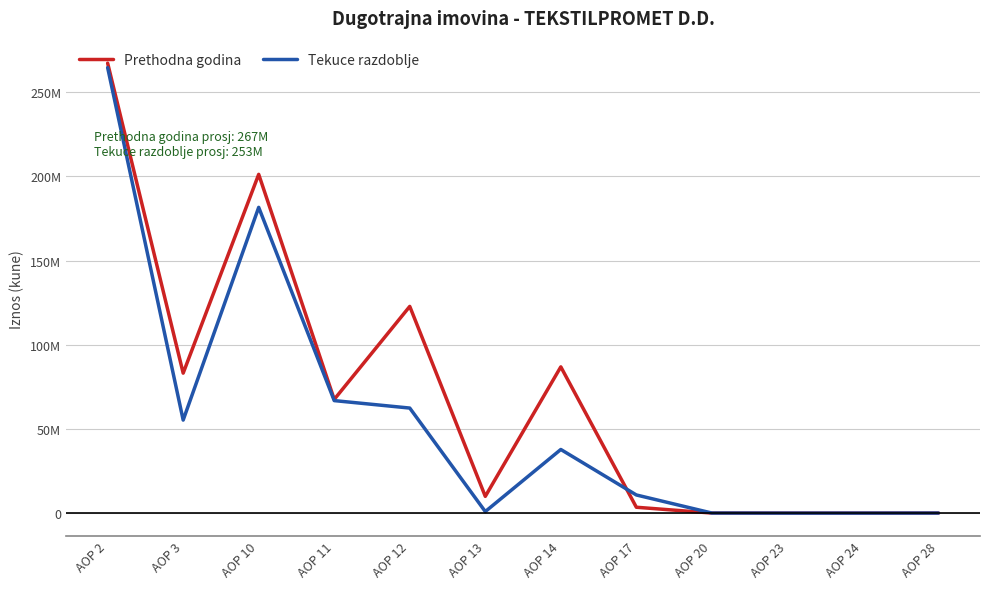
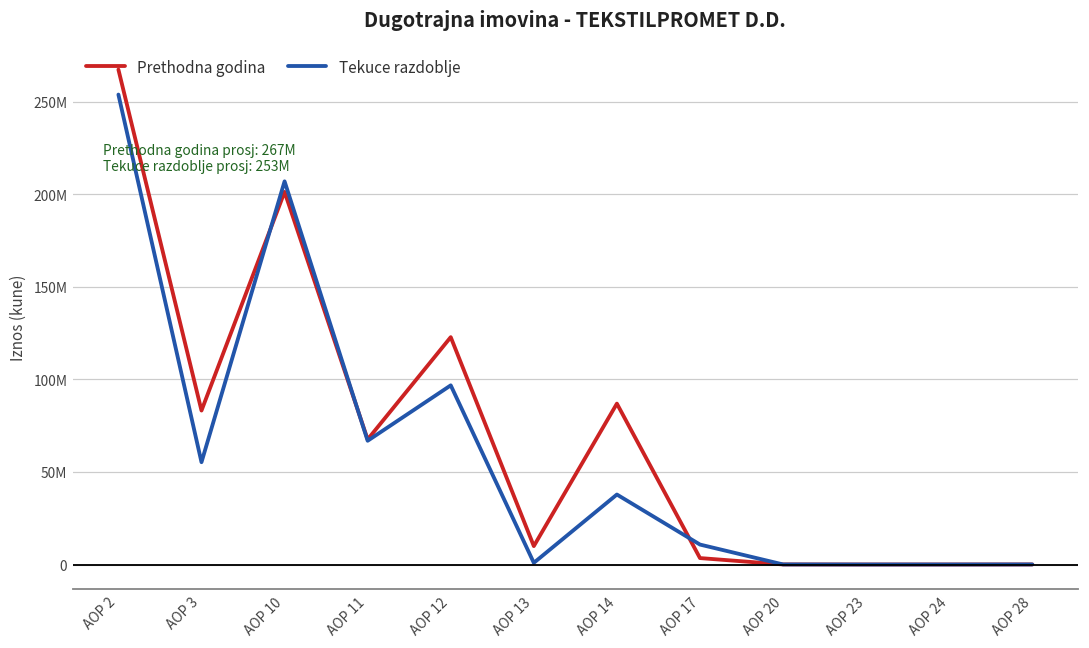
Tekuce razdoblje, AOP 2: 265000000 -> 254000000
Tekuce razdoblje, AOP 10: 182000000 -> 207000000
Tekuce razdoblje, AOP 12: 62000000 -> 97000000
